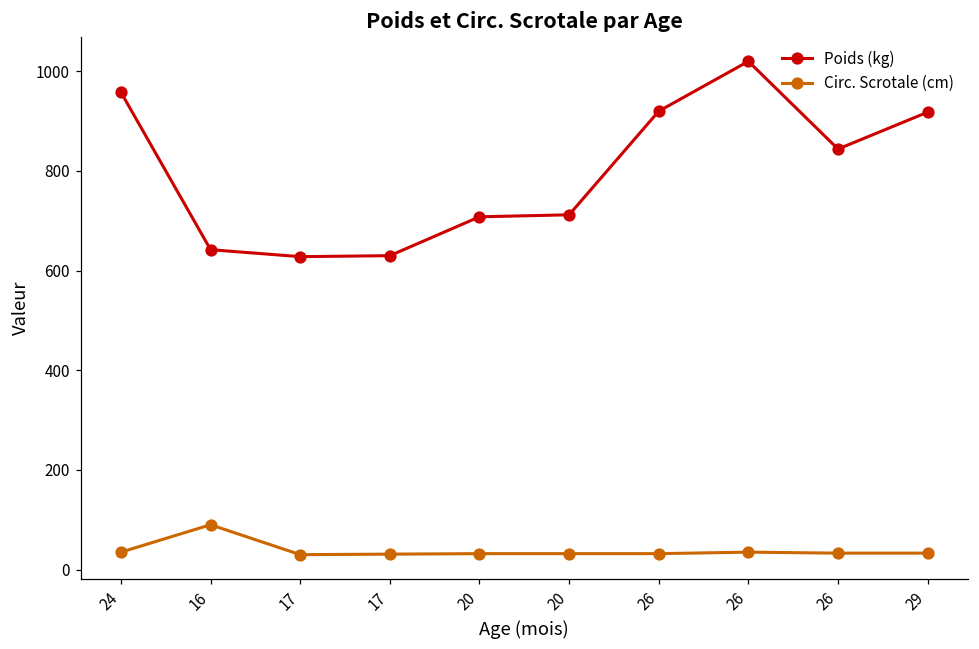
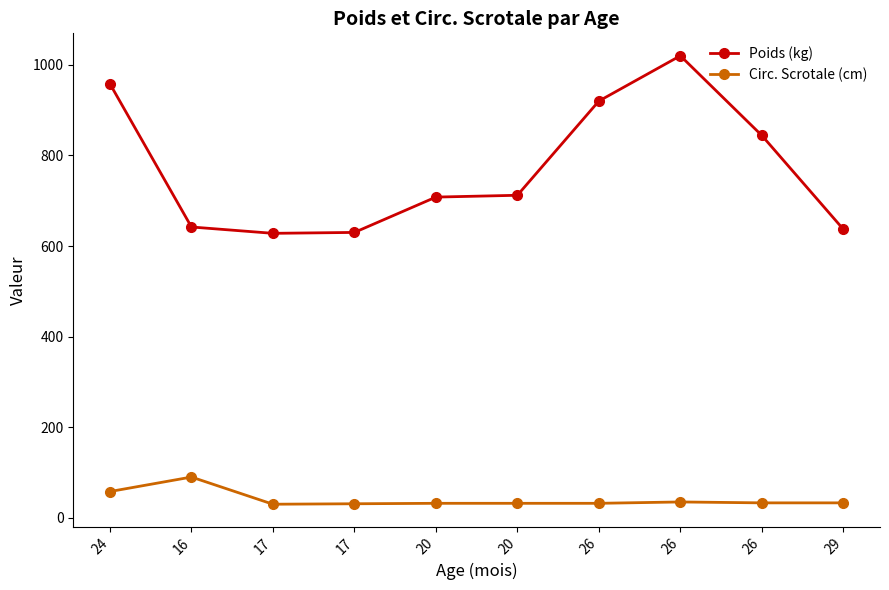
Circ. Scrotale (cm), 24: 40 -> 60
Poids (kg), 29: 920 -> 640
